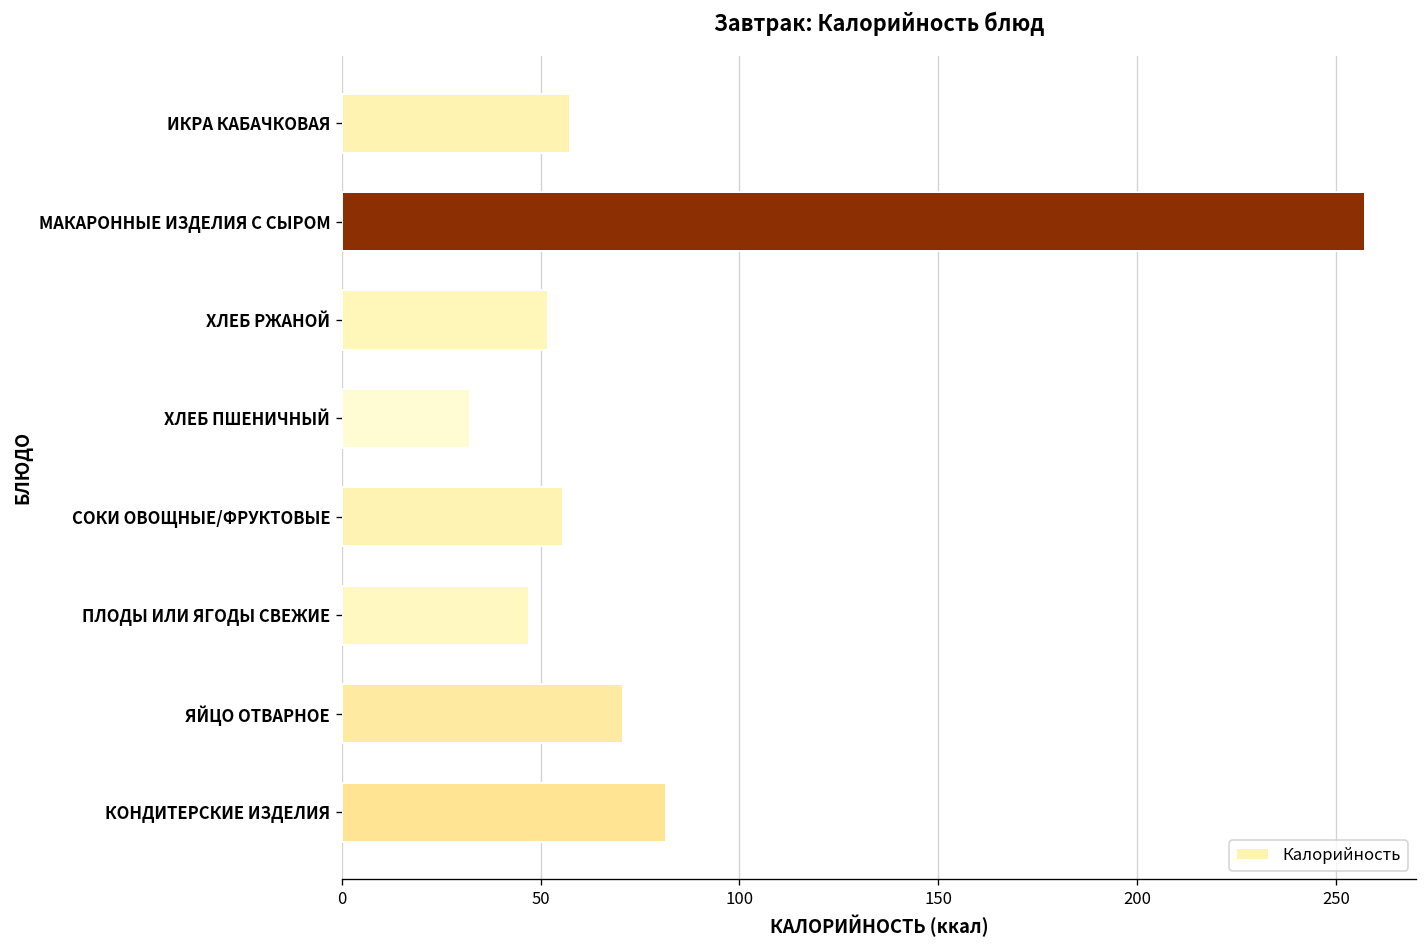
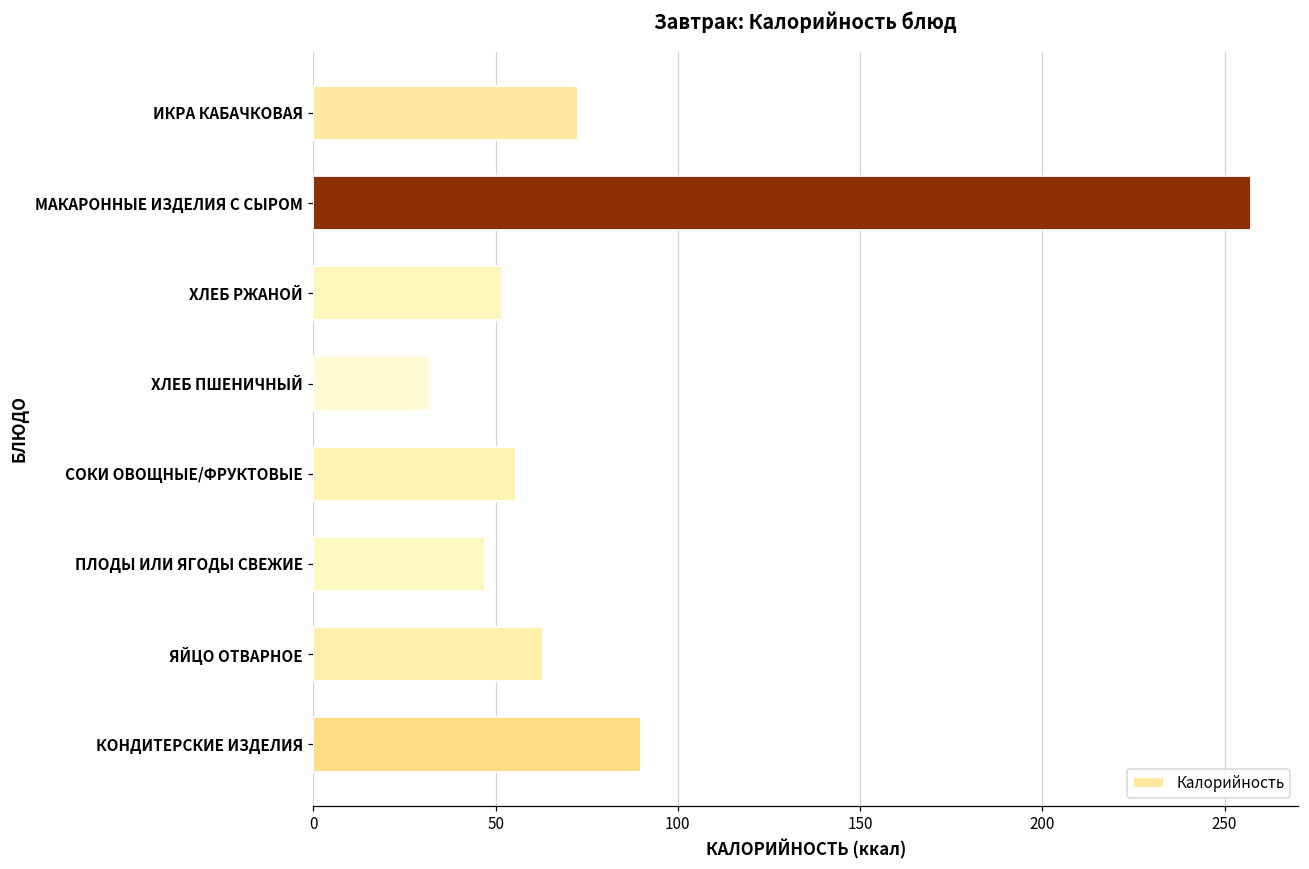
ИКРА КАБАЧКОВАЯ: 57 -> 73
ЯЙЦО ОТВАРНОЕ: 71 -> 63
КОНДИТЕРСКИЕ ИЗДЕЛИЯ: 82 -> 90
